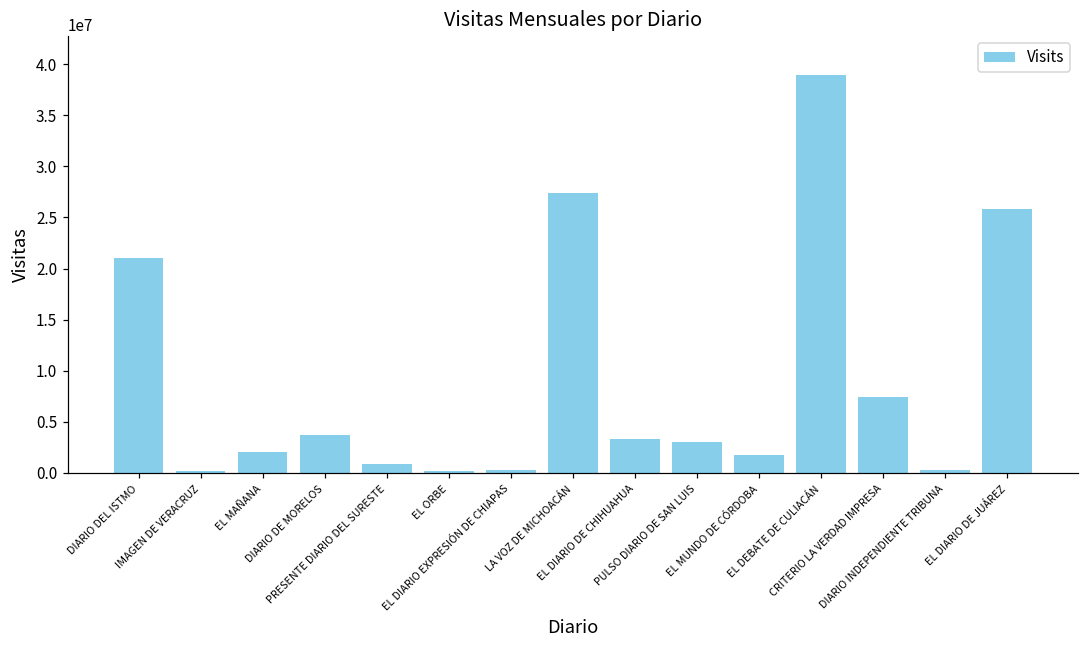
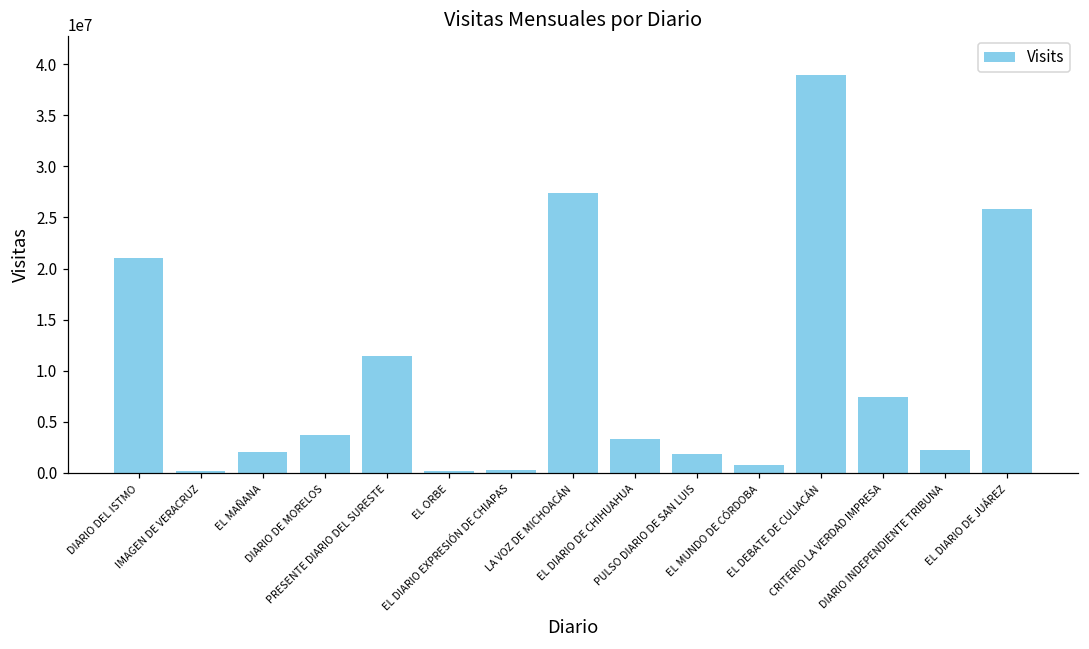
PRESENTE DIARIO DEL SURESTE: 1000000 -> 11000000
PULSO DIARIO DE SAN LUIS: 3000000 -> 2000000
EL MUNDO DE CÓRDOBA: 2000000 -> 1000000
DIARIO INDEPENDIENTE TRIBUNA: 0 -> 2000000
